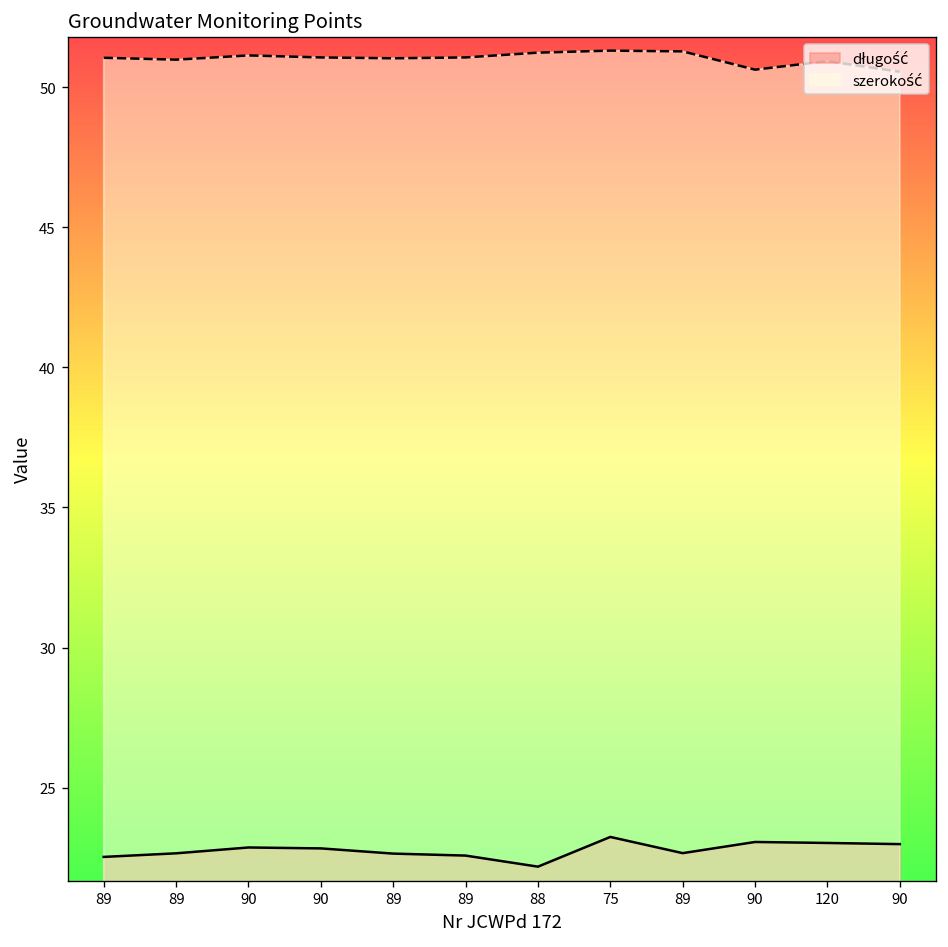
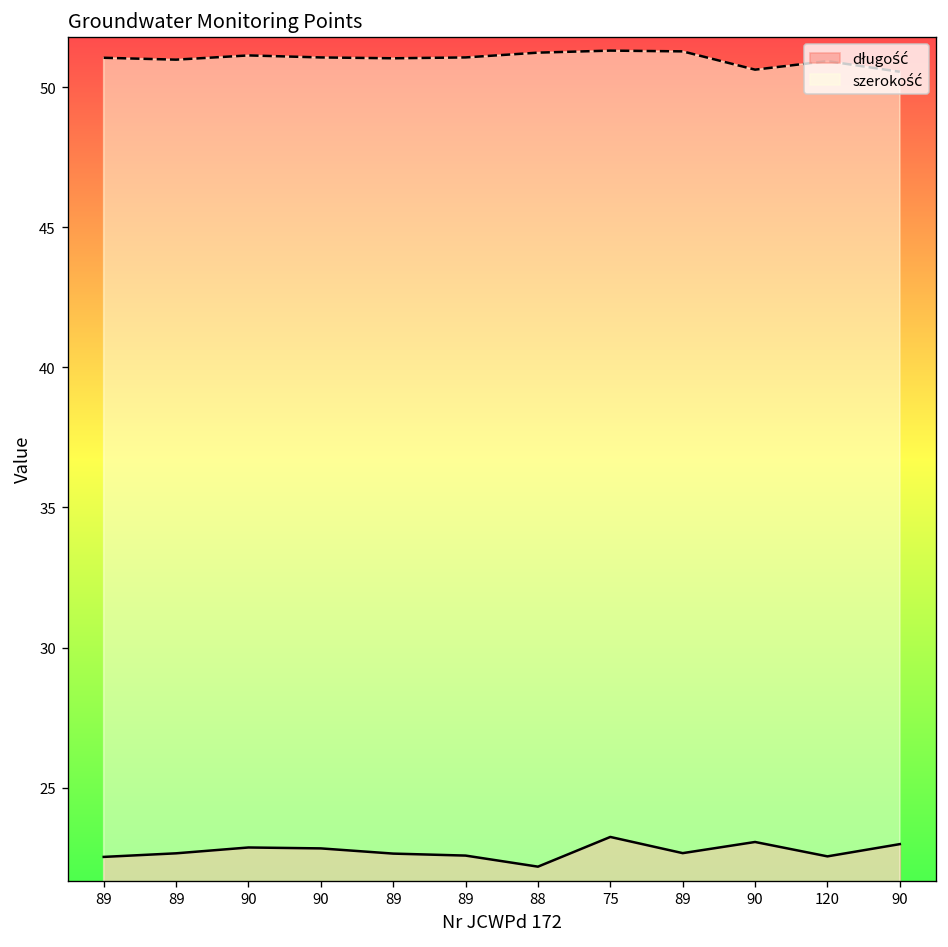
długość, 120: 23.0 -> 22.5
